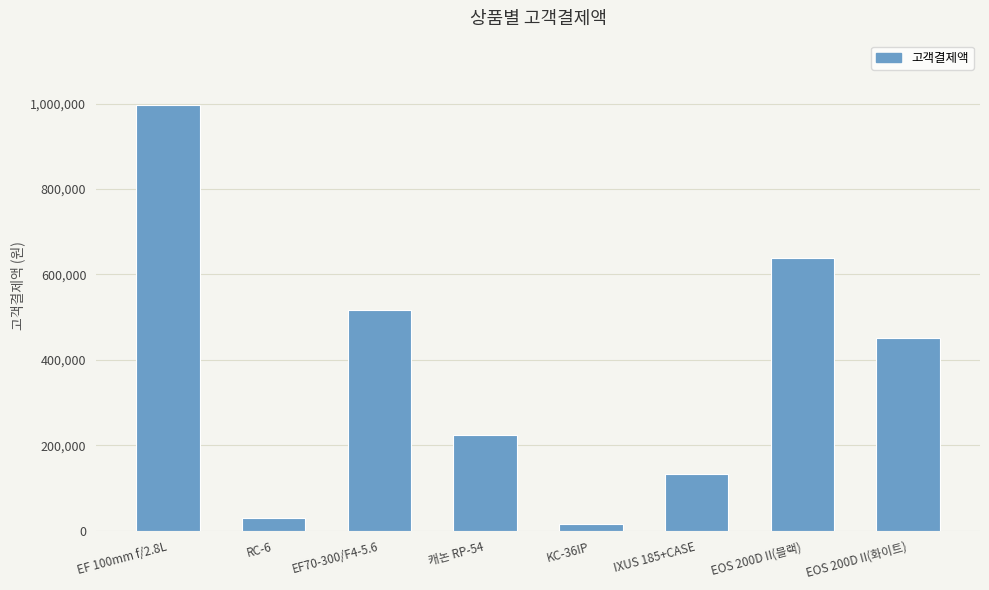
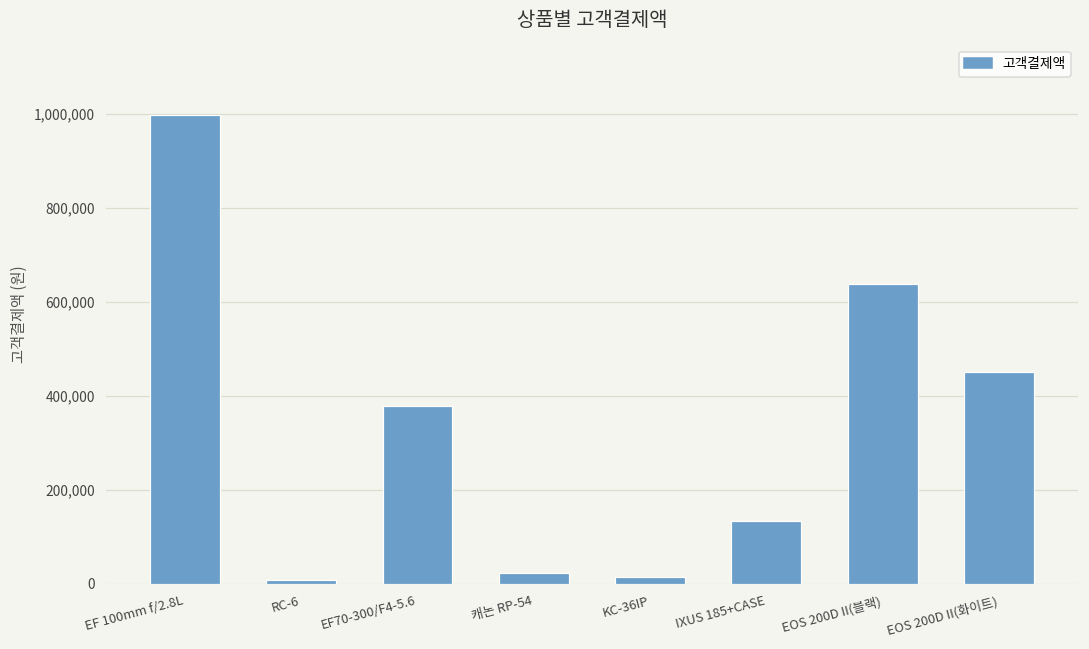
RC-6: 30,000 -> 10,000
EF70-300/F4-5.6: 520,000 -> 380,000
캐논 RP-54: 220,000 -> 20,000
